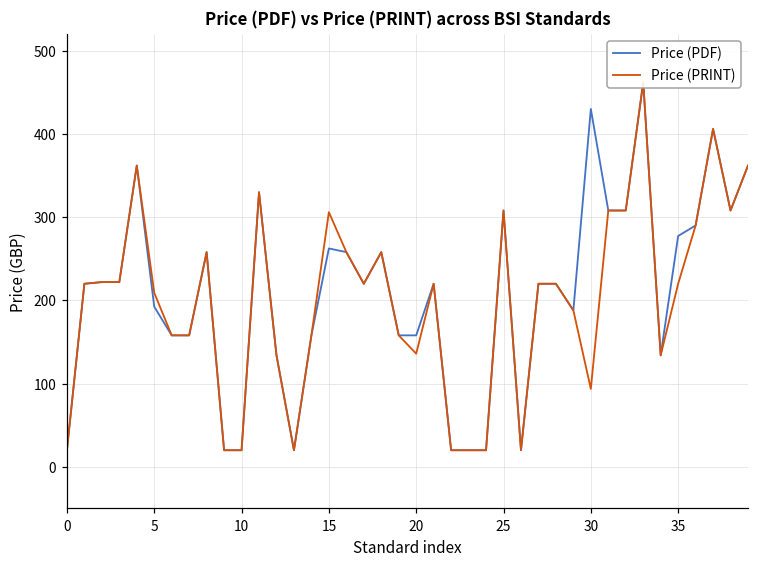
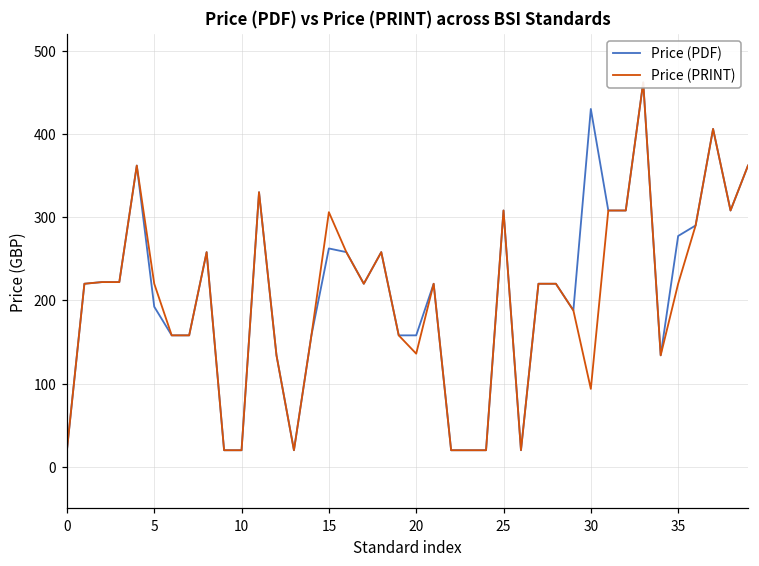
Price (PRINT), 5: 210 -> 220
